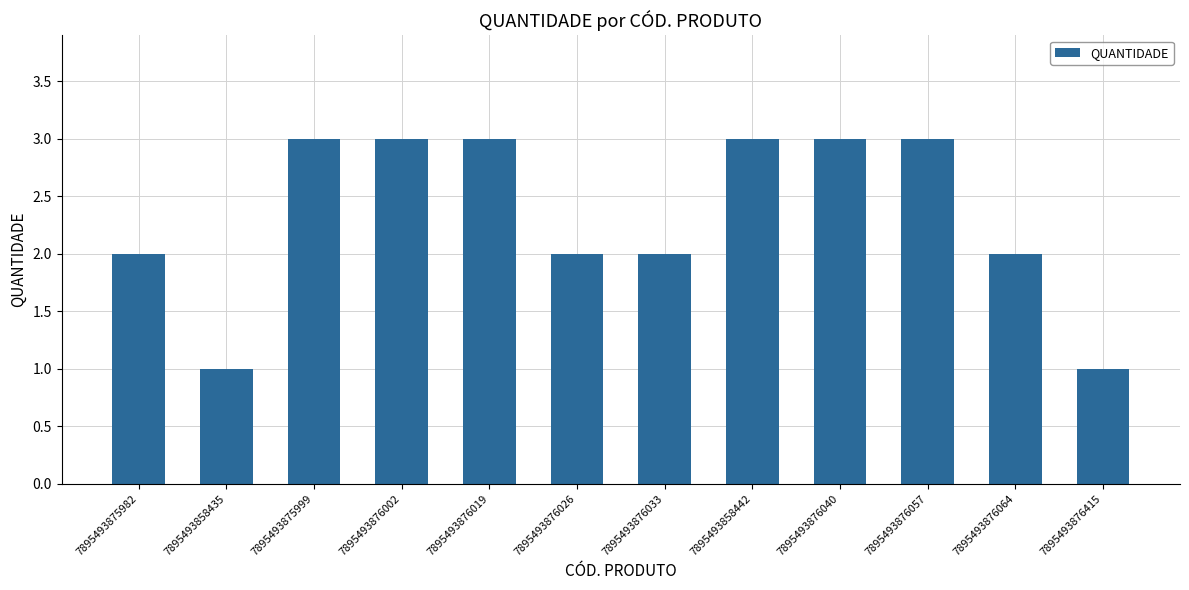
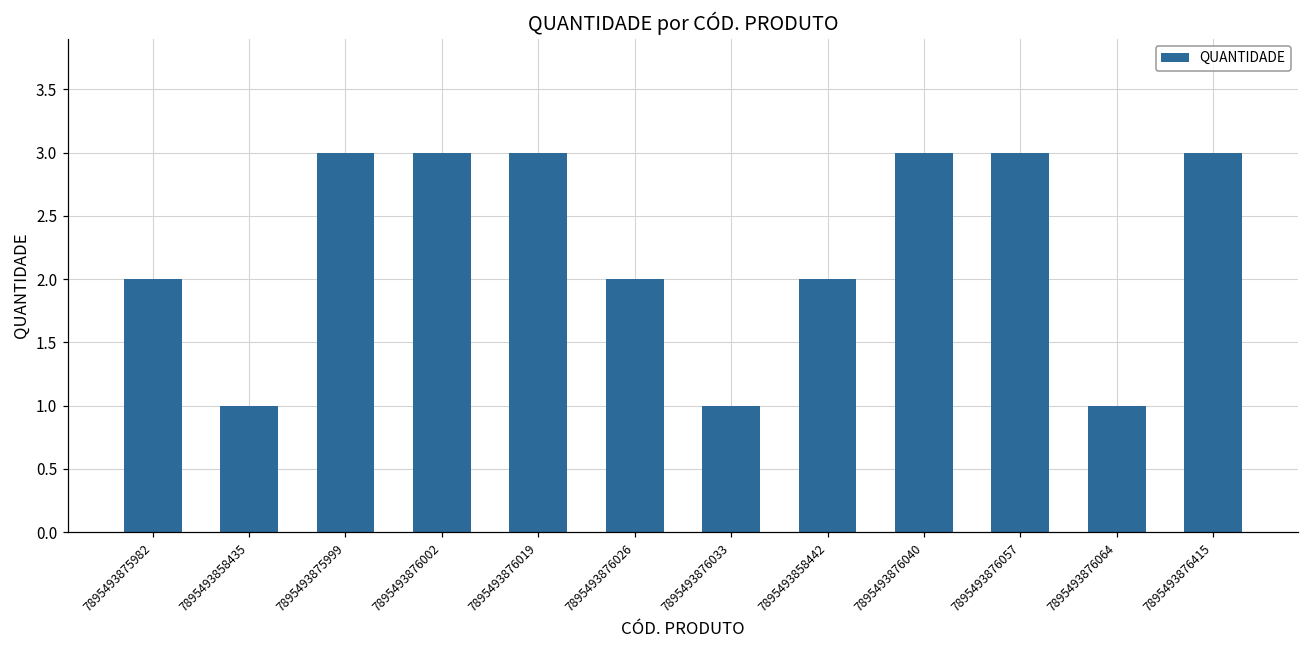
7895493876033: 2 -> 1
7895493858442: 3 -> 2
7895493876064: 2 -> 1
7895493876415: 1 -> 3
